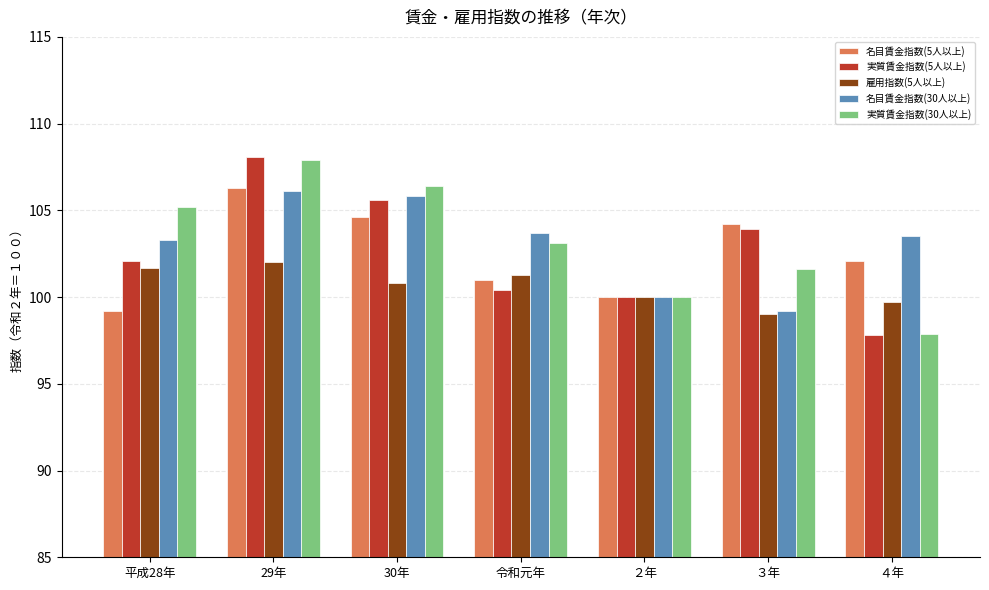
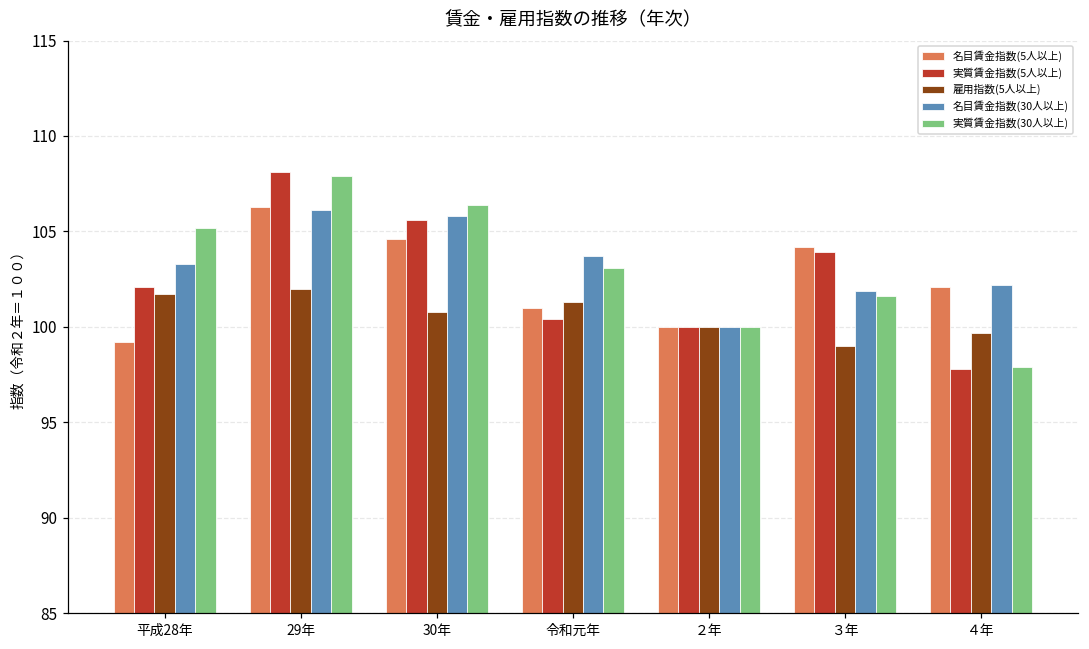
名目賃金指数(30人以上), ３年: 99.2 -> 101.9
名目賃金指数(30人以上), ４年: 103.5 -> 102.2
